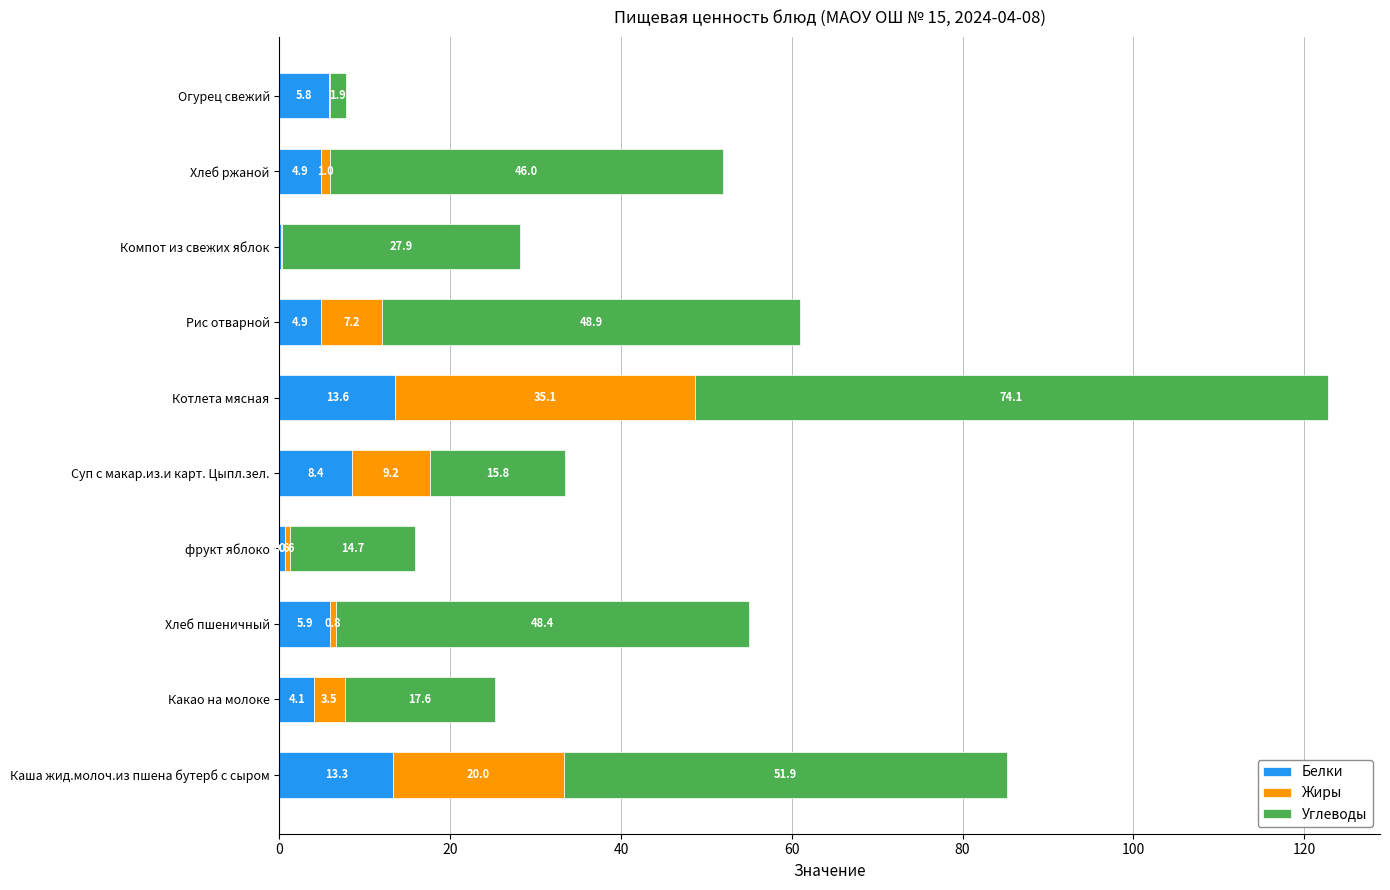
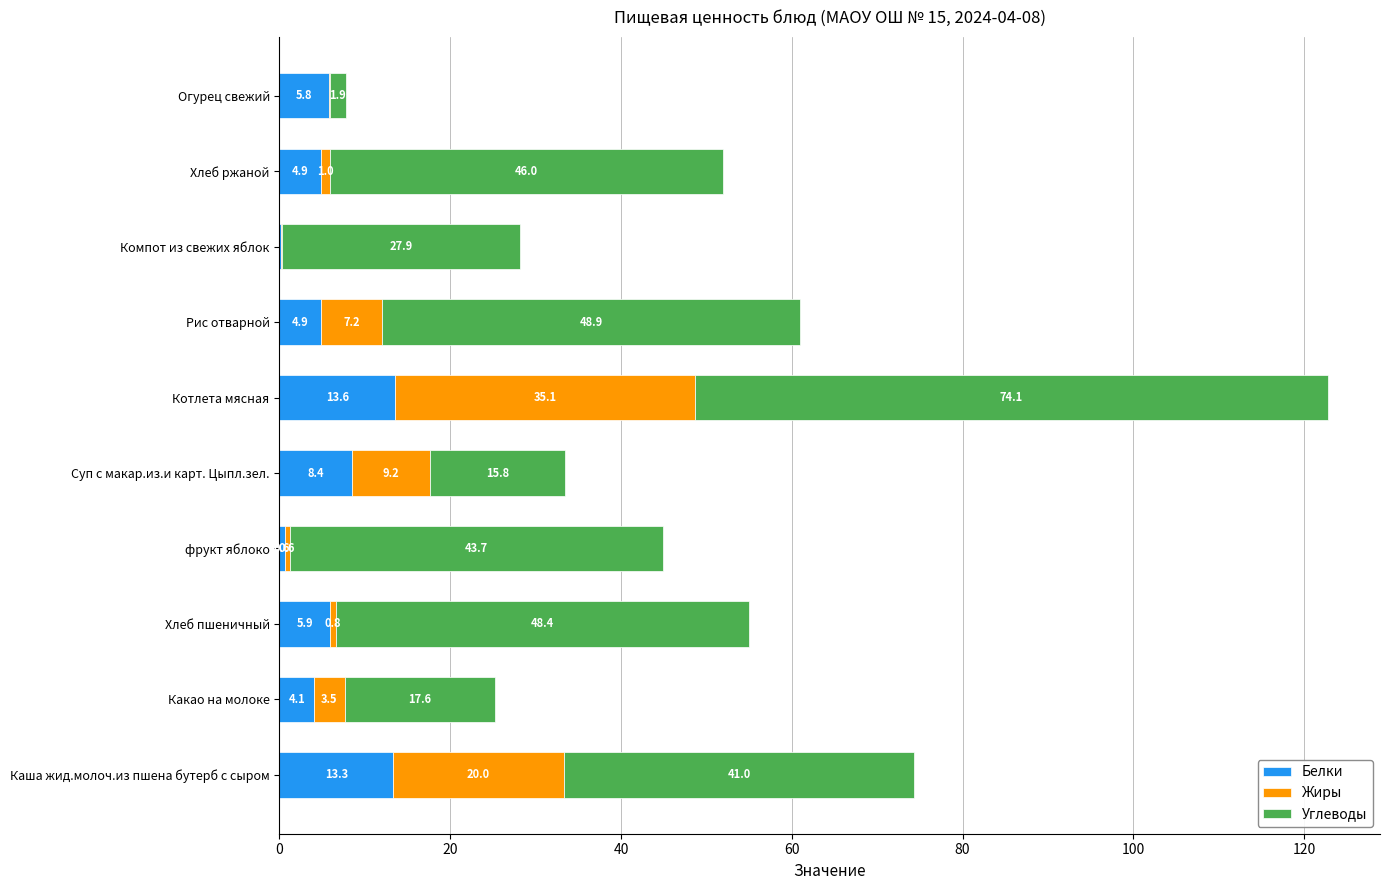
Углеводы, фрукт яблоко: 14.7 -> 43.7
Углеводы, Каша жид.молоч.из пшена бутерб с сыром: 51.9 -> 41.0
